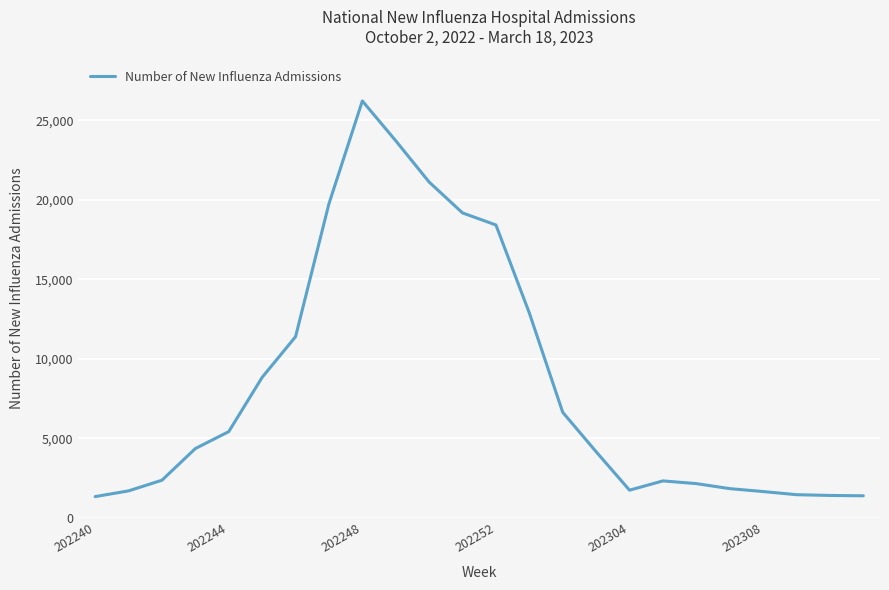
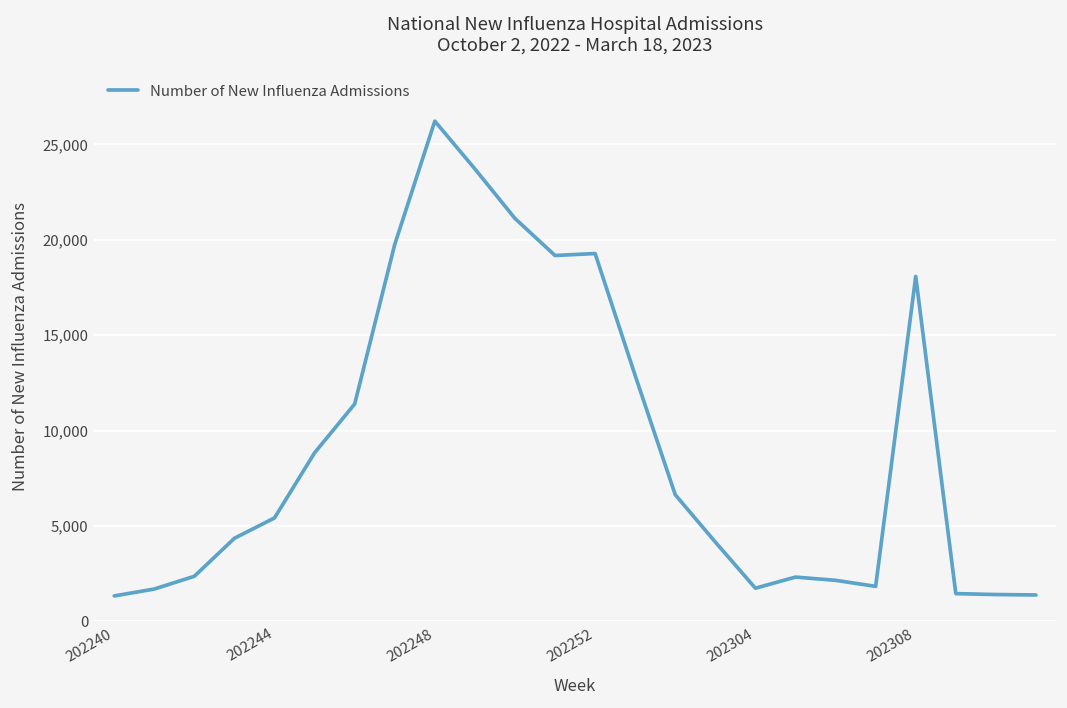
202252: 18,400 -> 19,300
202308: 1,600 -> 18,100
